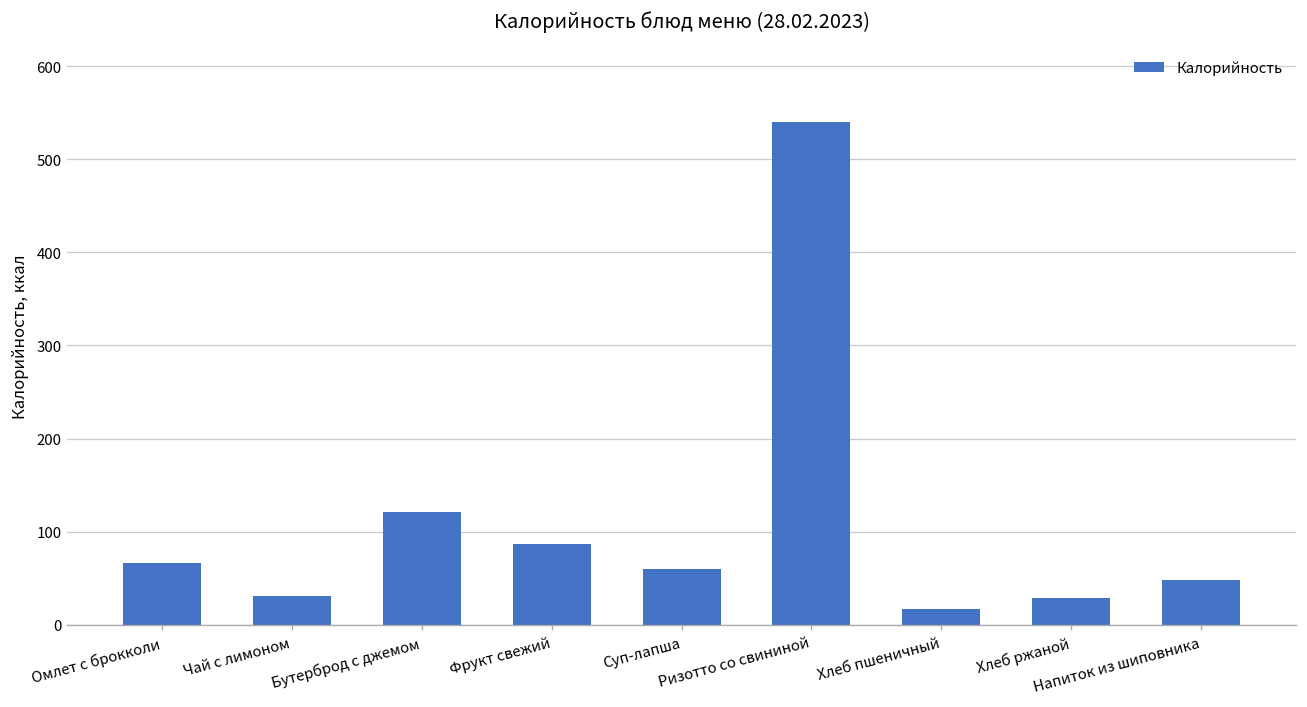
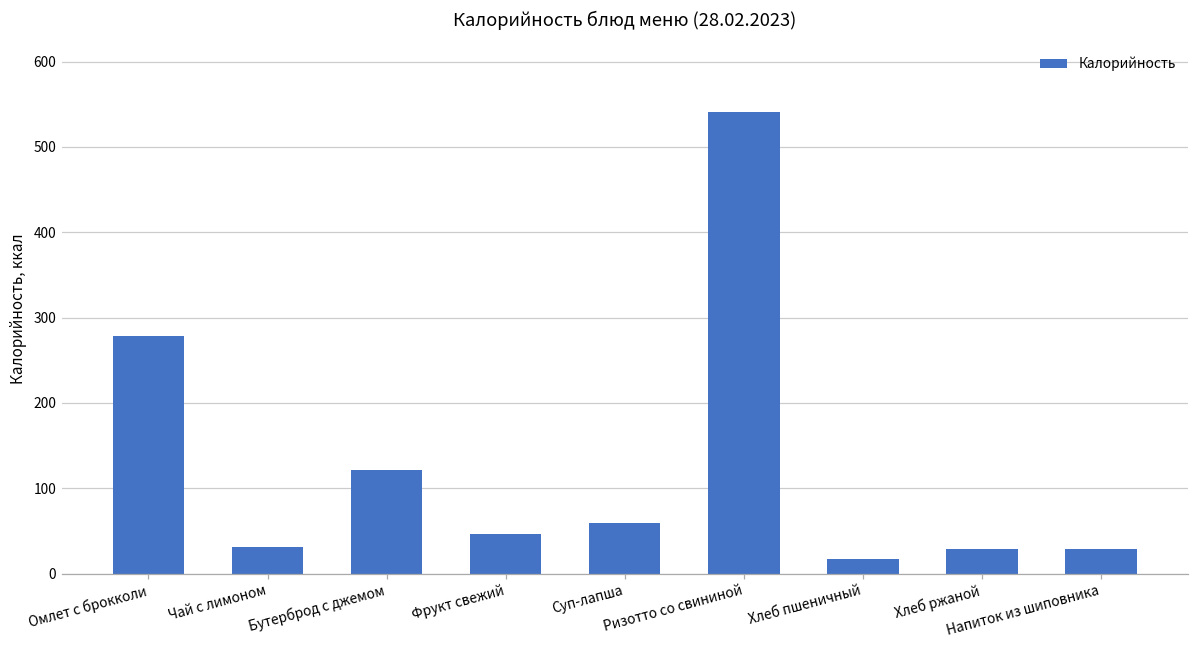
Омлет с брокколи: 70 -> 280
Фрукт свежий: 90 -> 50
Напиток из шиповника: 50 -> 30
